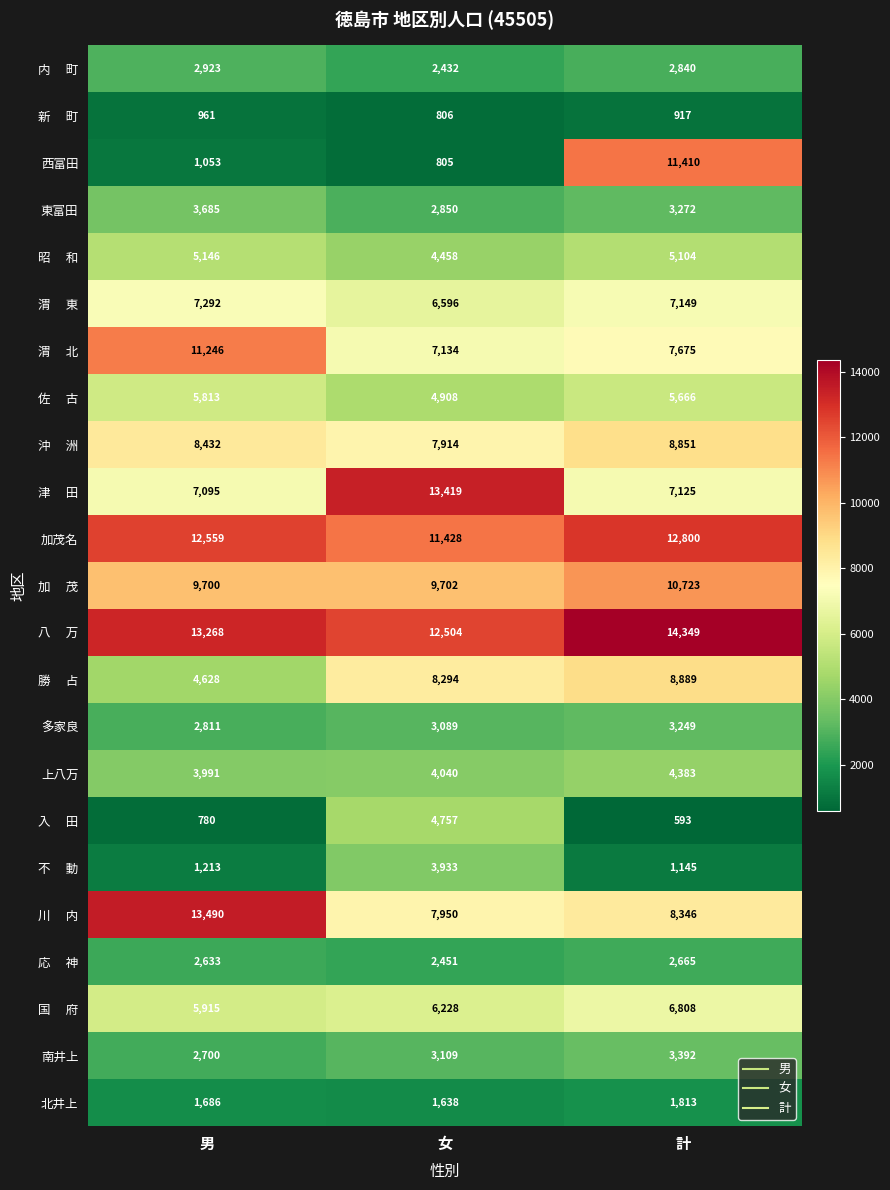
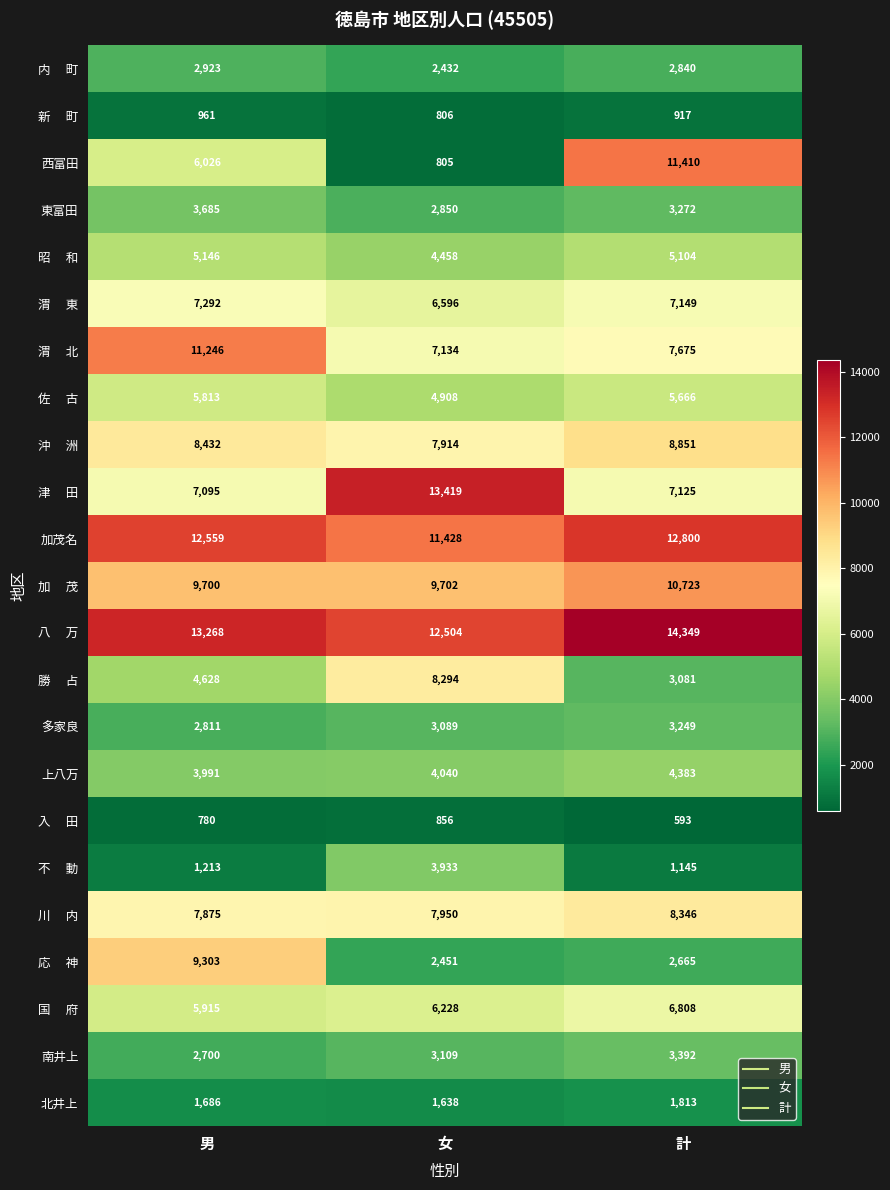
西富田, 男: 1,053 -> 6,026
勝 占, 計: 8,889 -> 3,081
入 田, 女: 4,757 -> 856
川 内, 男: 13,490 -> 7,875
応 神, 男: 2,633 -> 9,303
